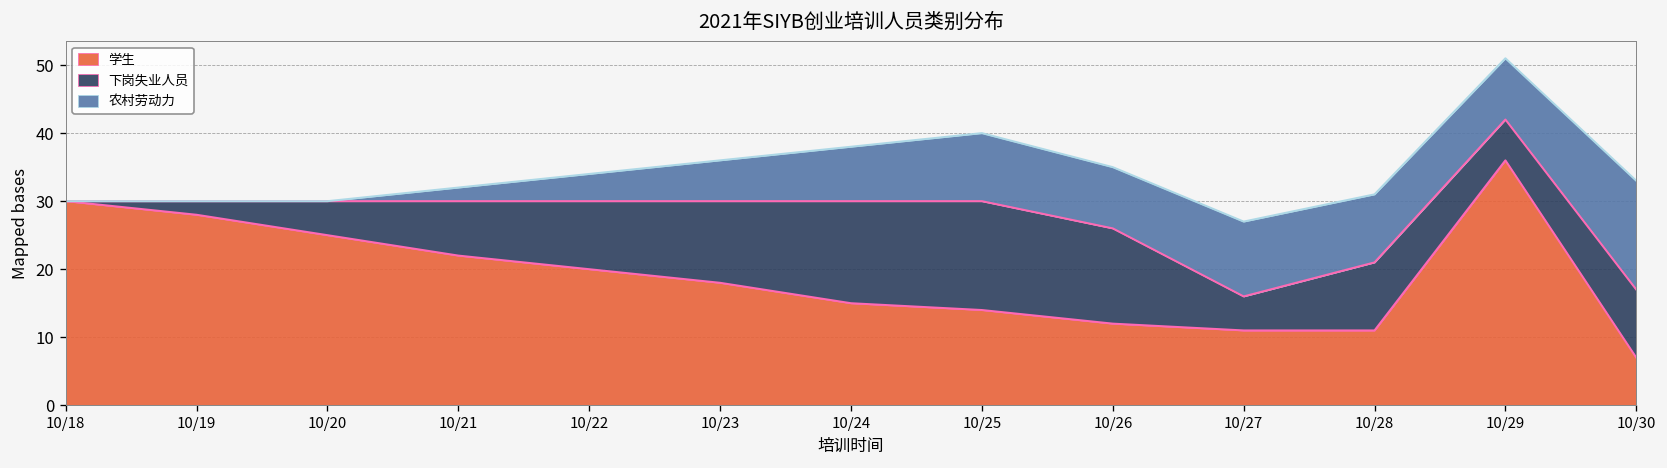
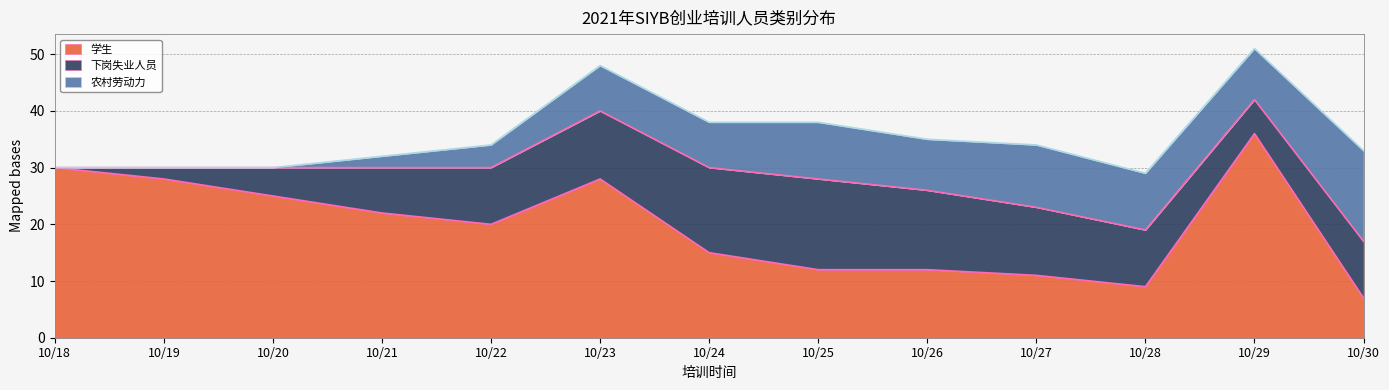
学生, 10/23: 18 -> 28
农村劳动力, 10/23: 6 -> 8
学生, 10/25: 14 -> 12
下岗失业人员, 10/27: 5 -> 12
学生, 10/28: 11 -> 9
